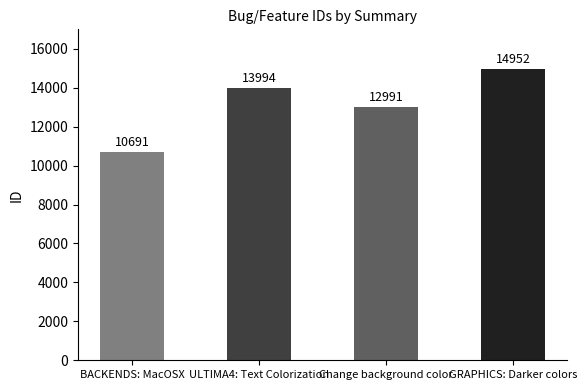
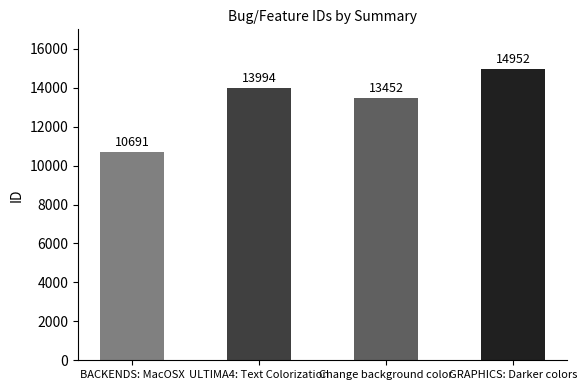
Change background color: 12991 -> 13452
